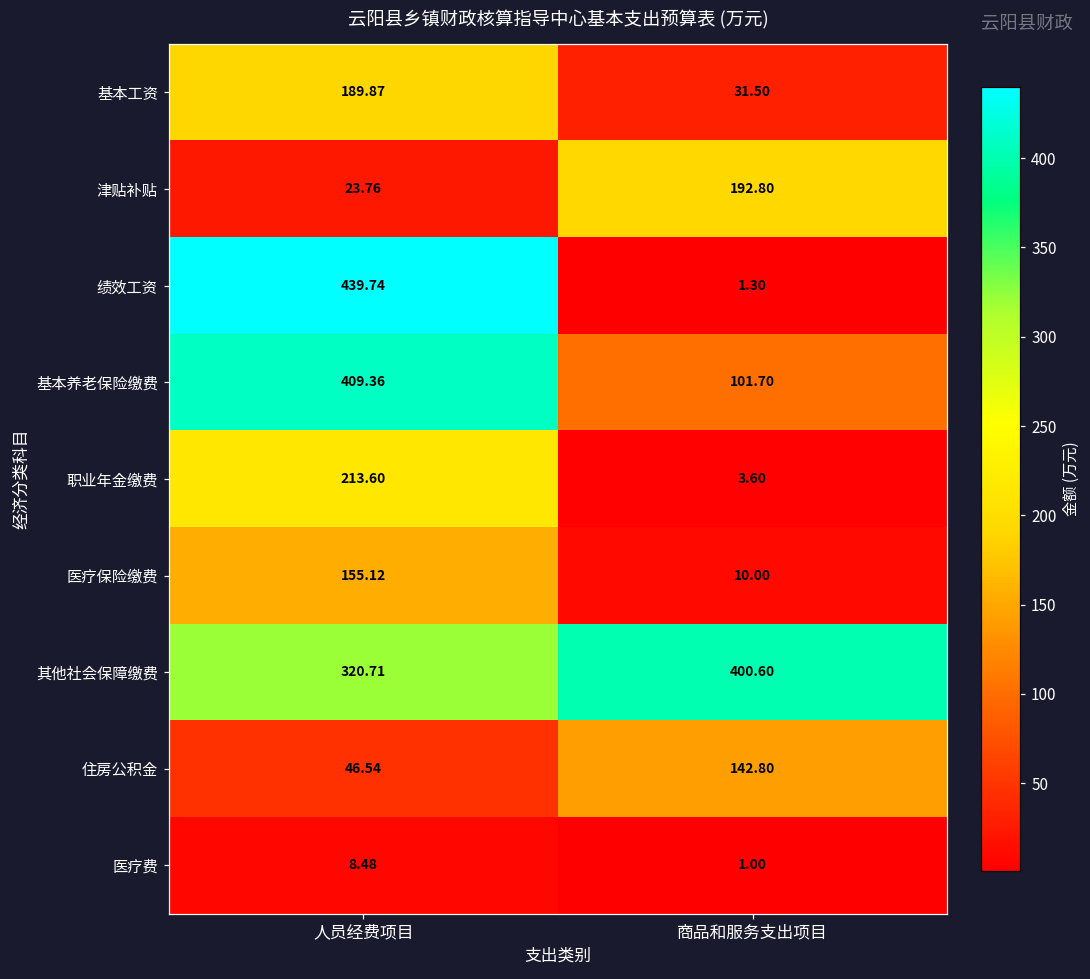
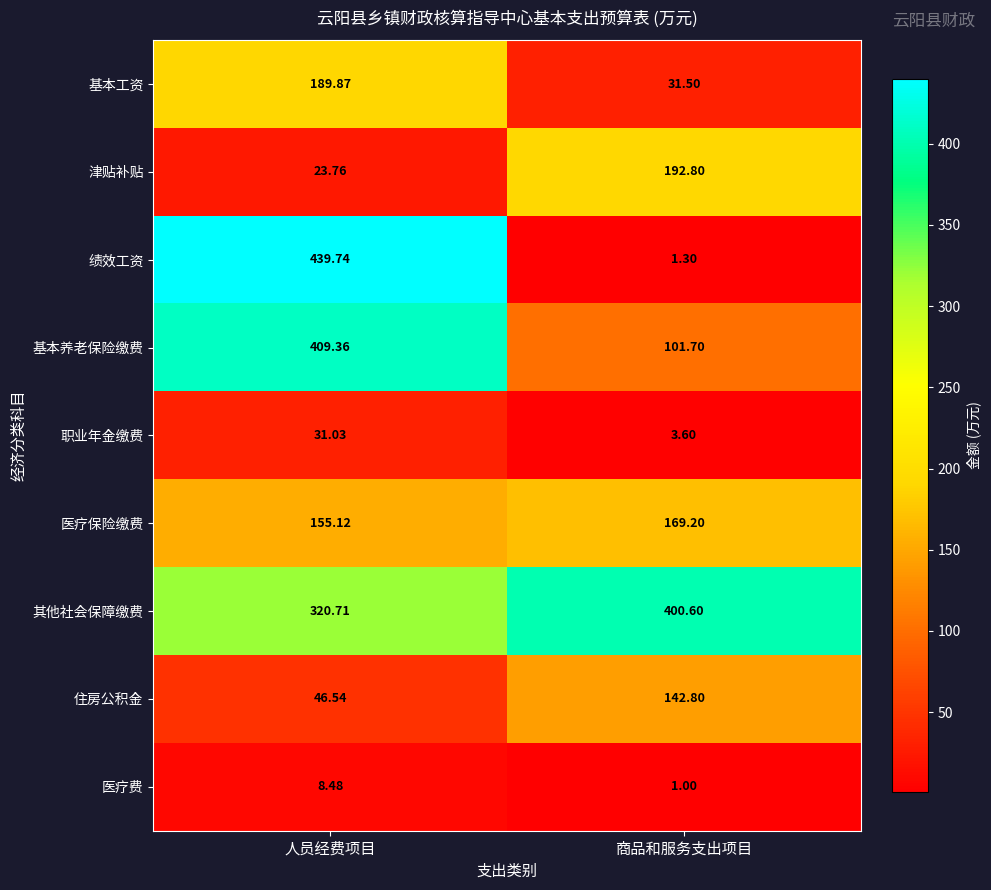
职业年金缴费, 人员经费项目: 213.60 -> 31.03
医疗保险缴费, 商品和服务支出项目: 10.00 -> 169.20
